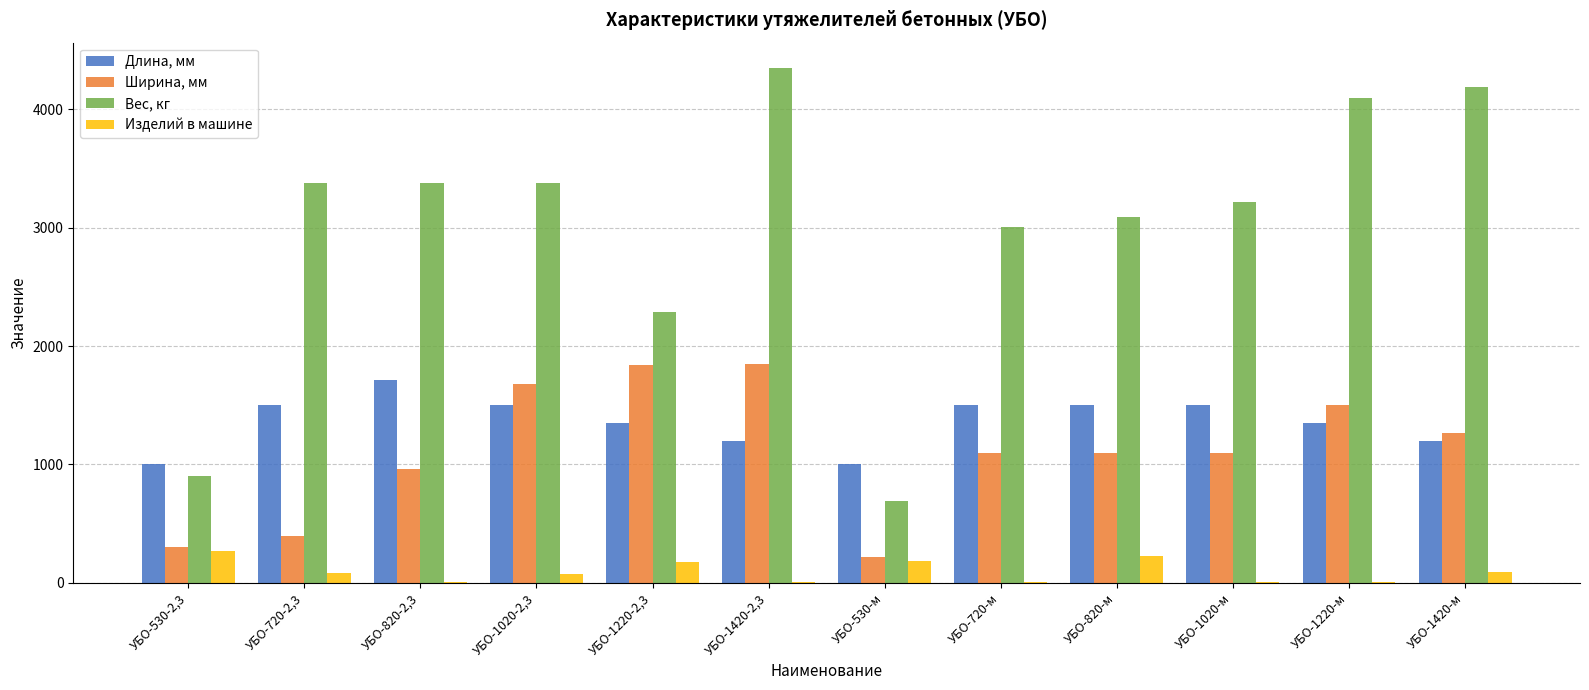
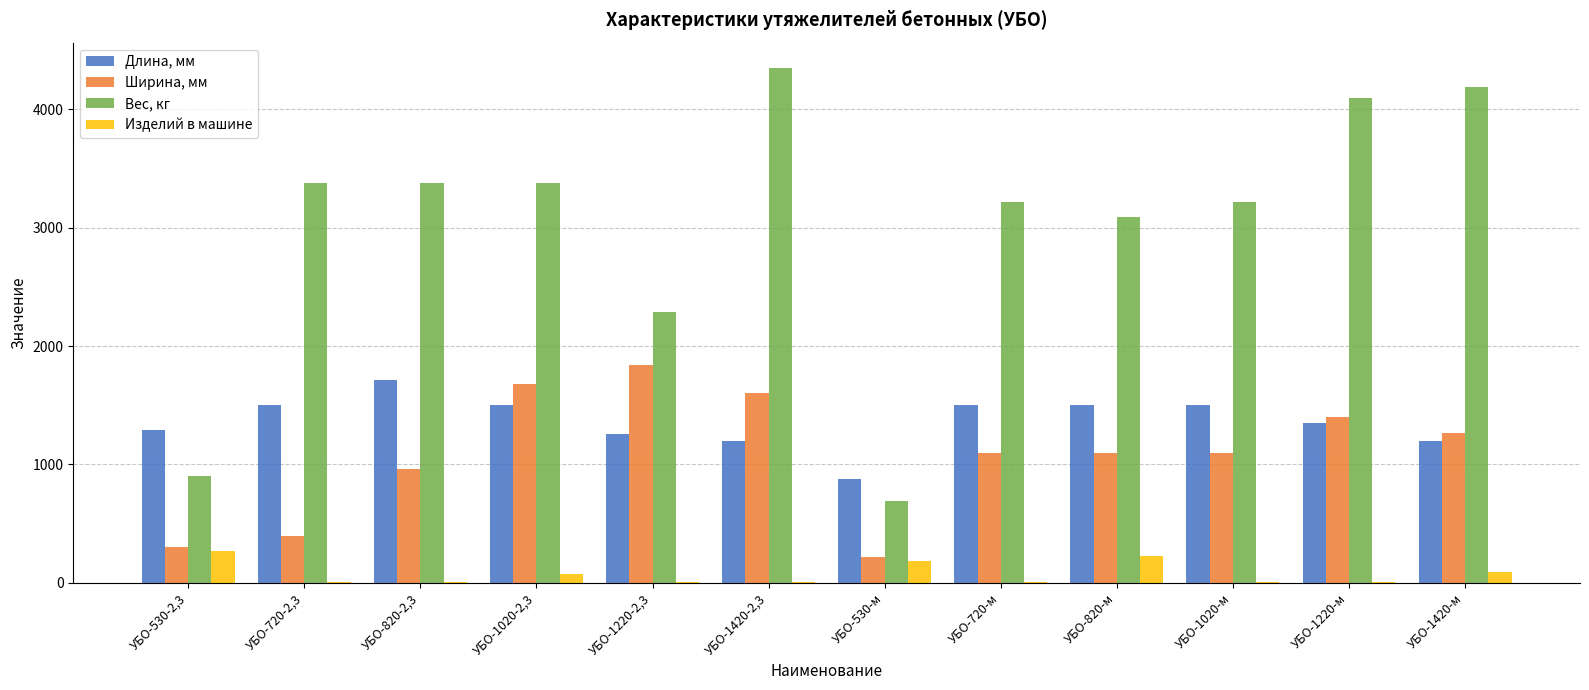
Длина, мм, УБО-530-2,3: 1000 -> 1290
Изделий в машине, УБО-720-2,3: 80 -> 10
Длина, мм, УБО-1220-2,3: 1350 -> 1260
Изделий в машине, УБО-1220-2,3: 180 -> 10
Ширина, мм, УБО-1420-2,3: 1850 -> 1600
Длина, мм, УБО-530-м: 1000 -> 870
Вес, кг, УБО-720-м: 3010 -> 3220
Ширина, мм, УБО-1220-м: 1500 -> 1400
